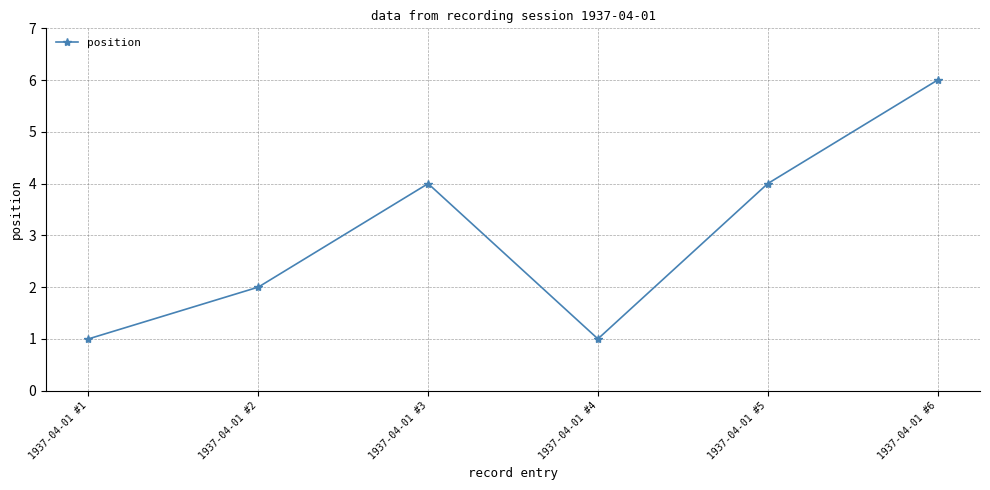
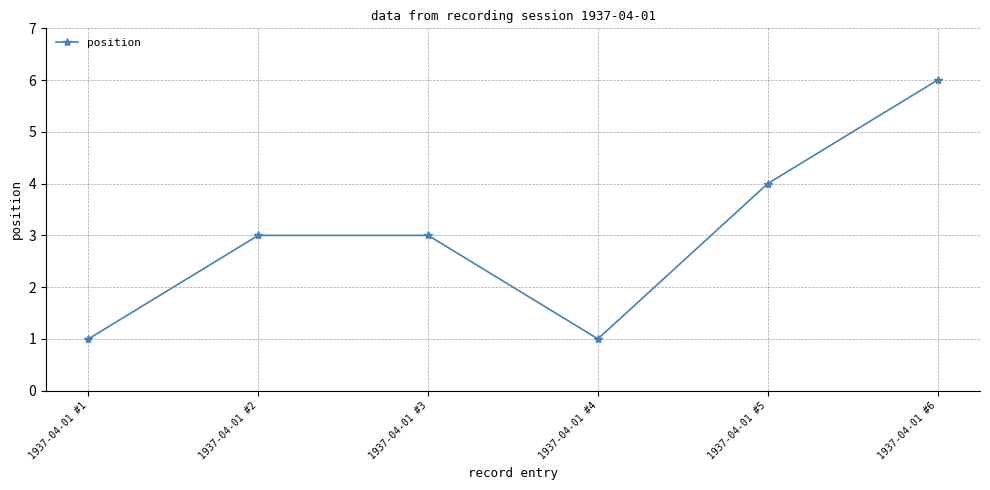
1937-04-01 #2: 2 -> 3
1937-04-01 #3: 4 -> 3
